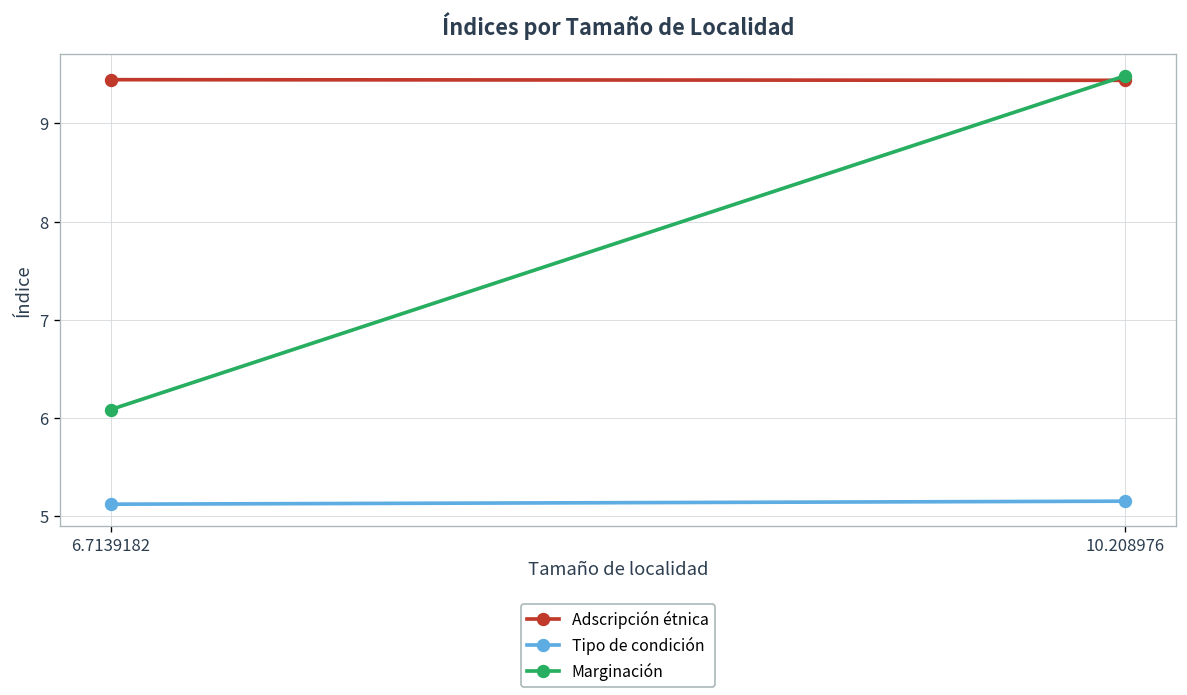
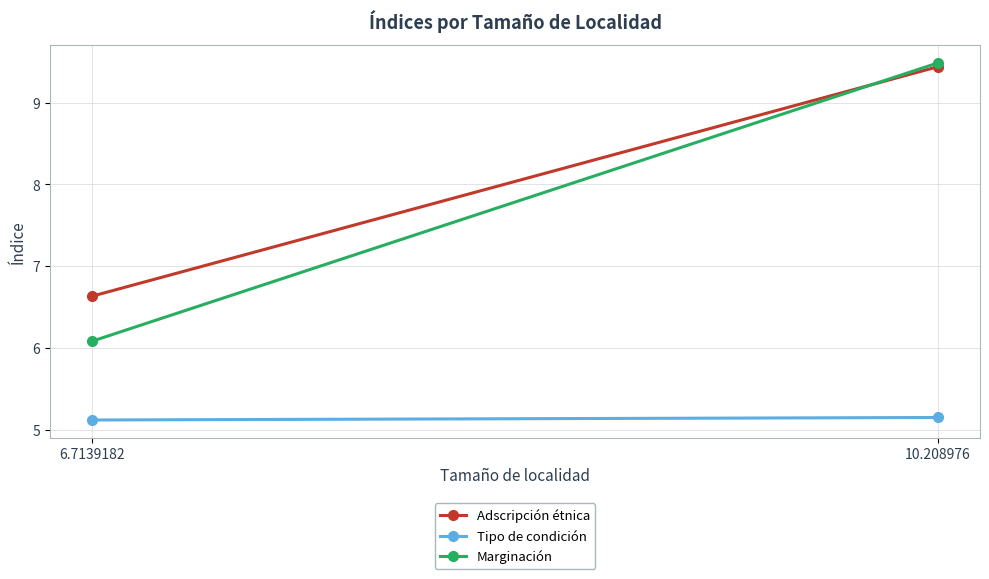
Adscripción étnica, 6.7139182: 9.4 -> 6.6
